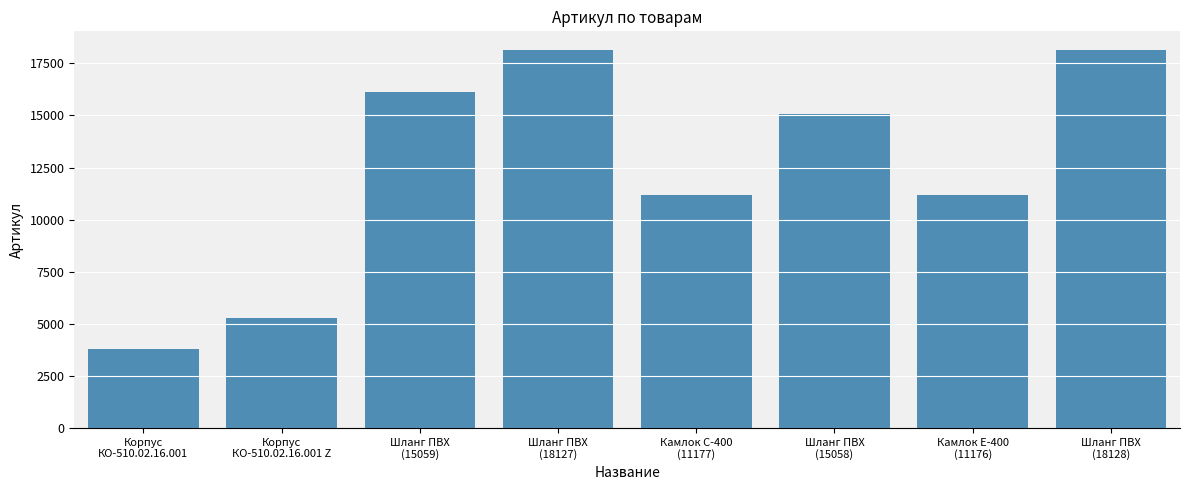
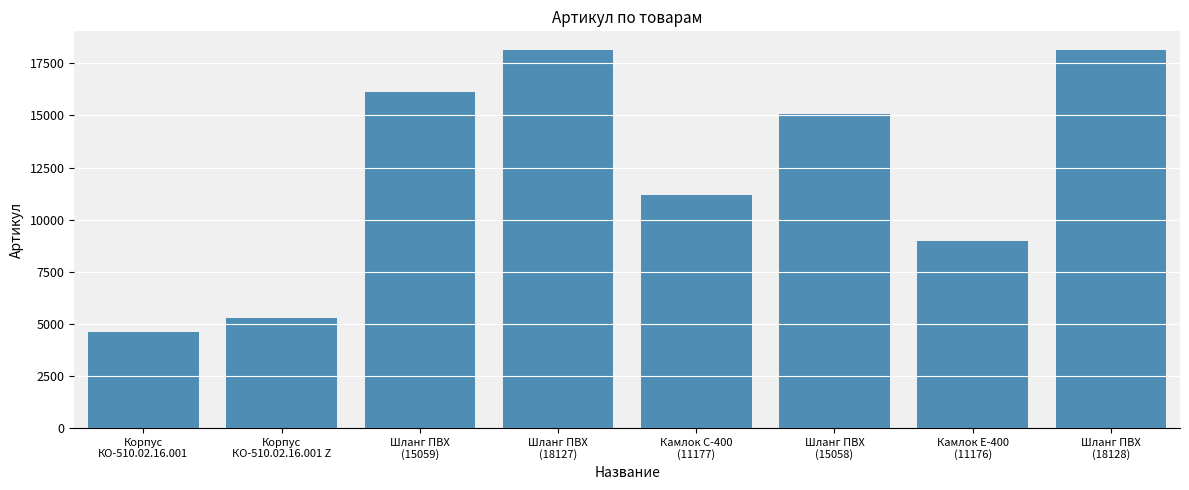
Корпус КО-510.02.16.001: 3800 -> 4600
Камлок Е-400 (11176): 11200 -> 9000
